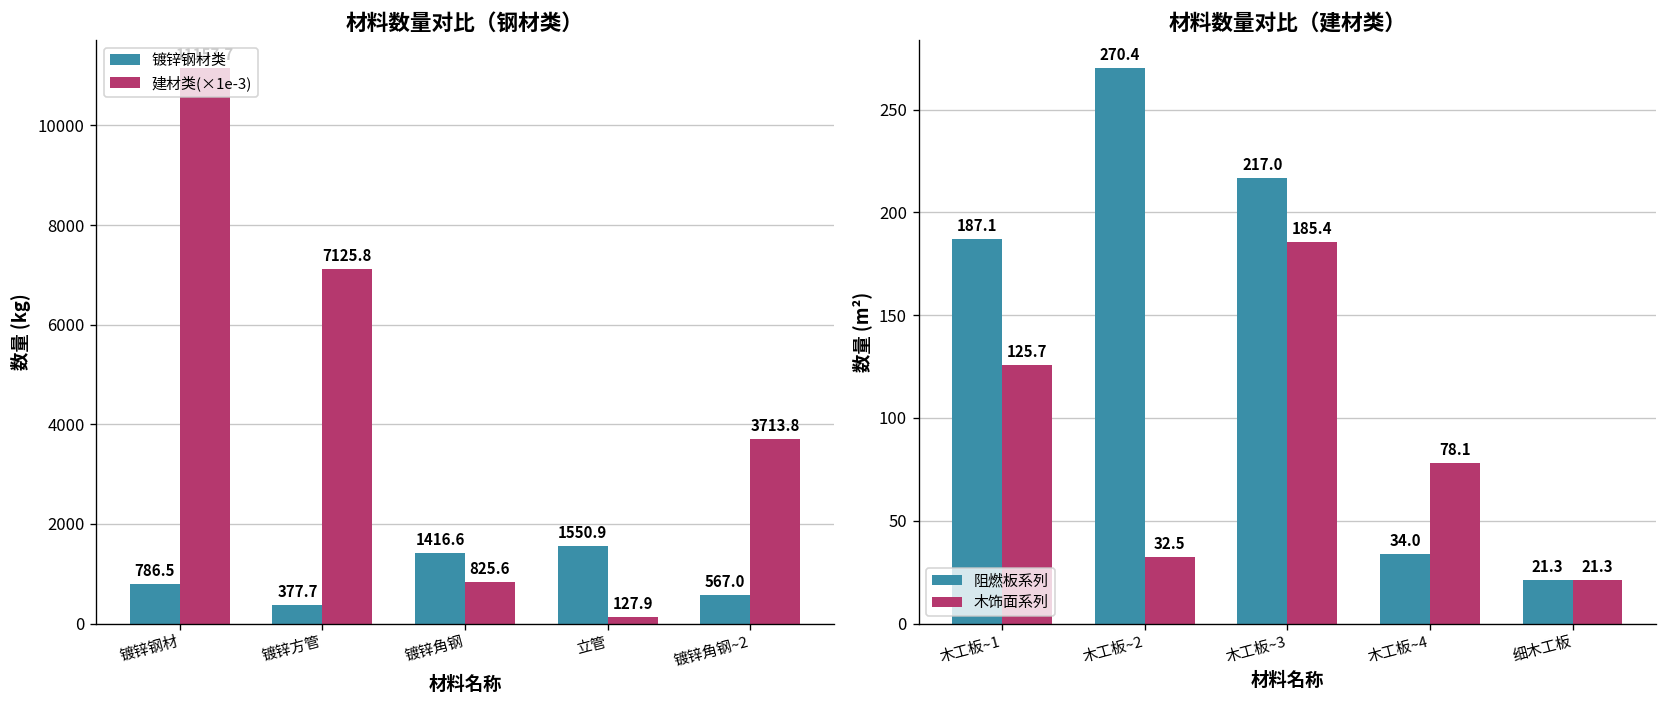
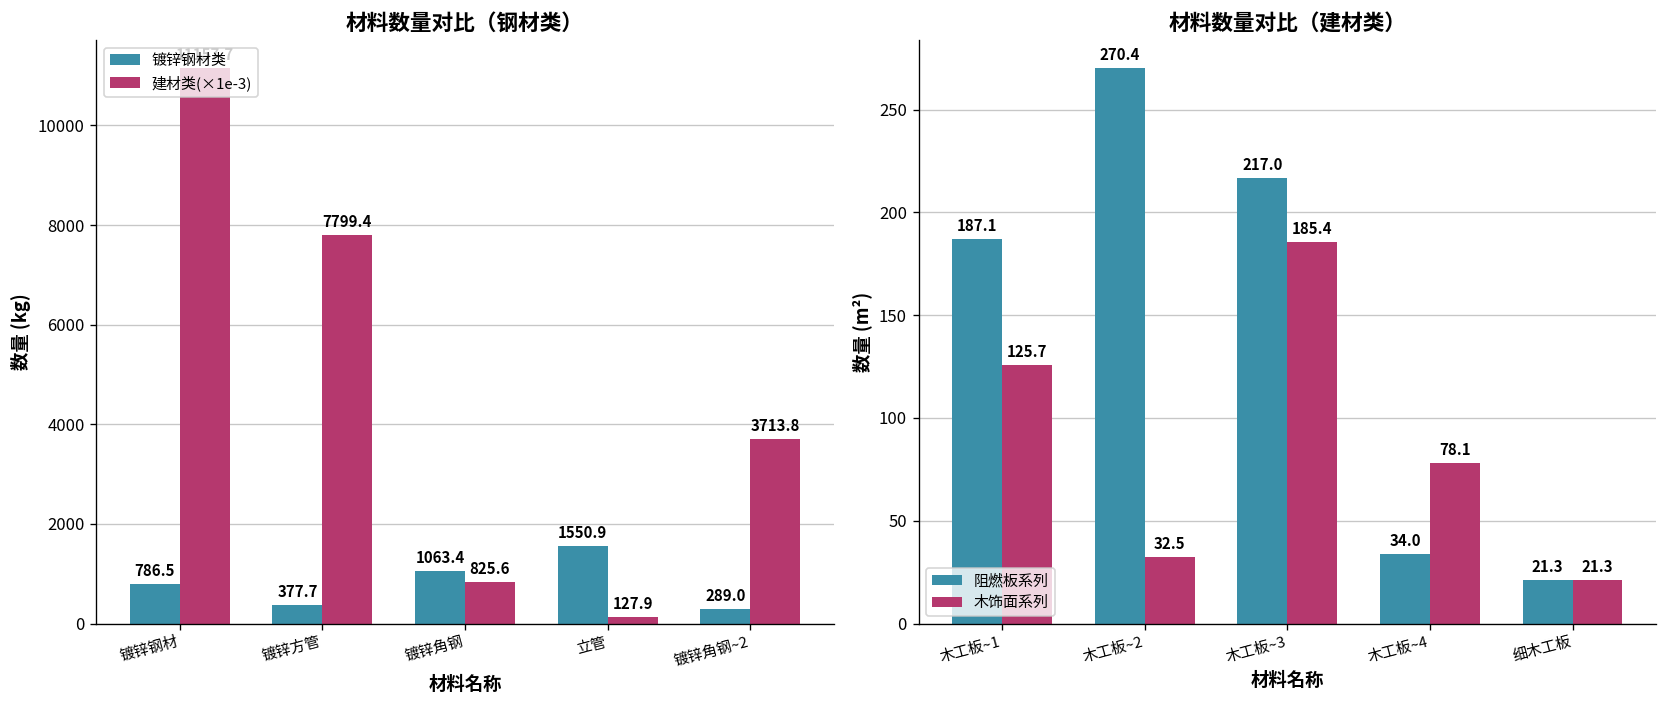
材料数量对比（钢材类）, 建材类(×1e-3), 镀锌方管: 7125.8 -> 7799.4
材料数量对比（钢材类）, 镀锌钢材类, 镀锌角钢: 1416.6 -> 1063.4
材料数量对比（钢材类）, 镀锌钢材类, 镀锌角钢~2: 567.0 -> 289.0
